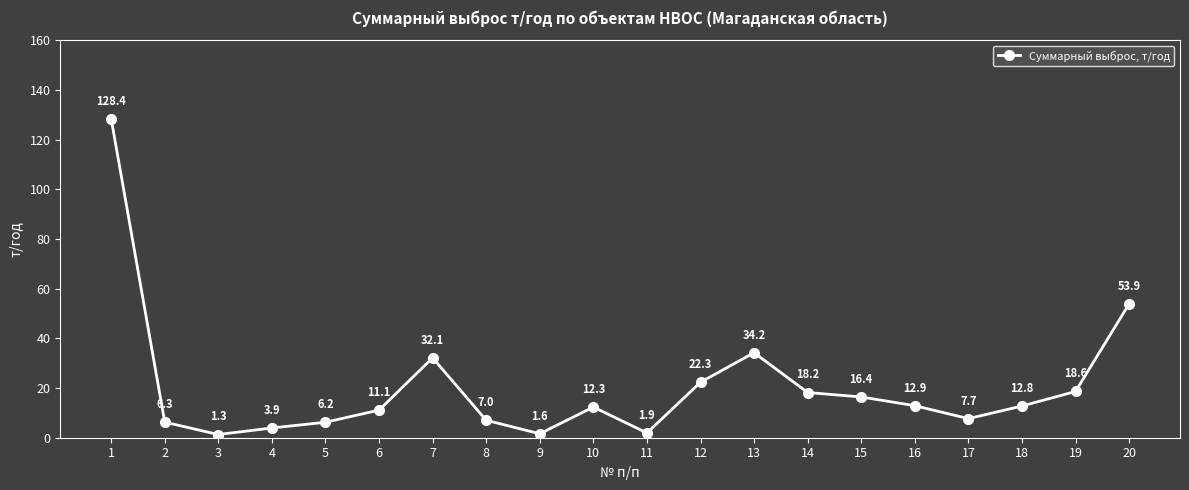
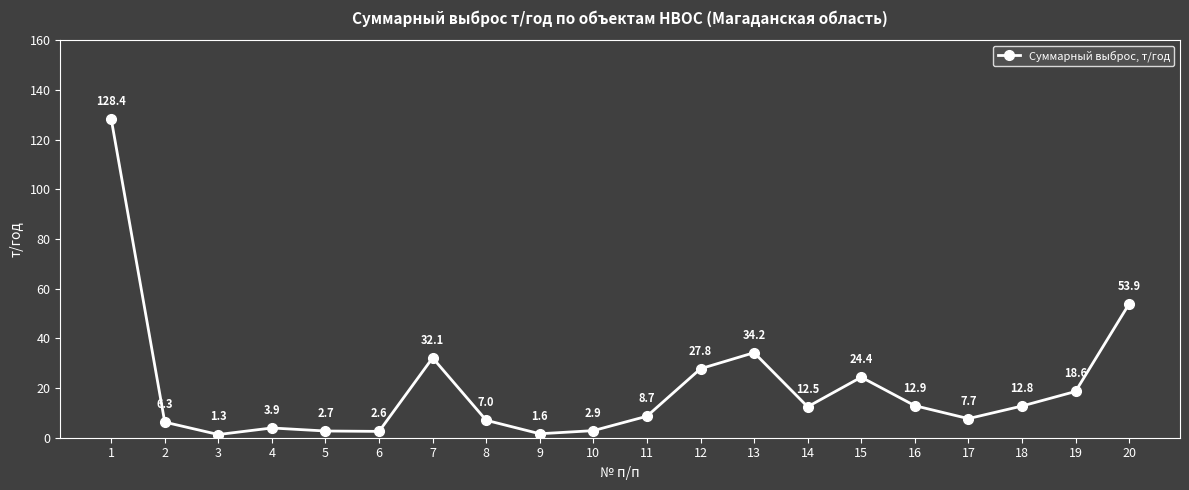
5: 6.2 -> 2.7
6: 11.1 -> 2.6
10: 12.3 -> 2.9
11: 1.9 -> 8.7
12: 22.3 -> 27.8
14: 18.2 -> 12.5
15: 16.4 -> 24.4
